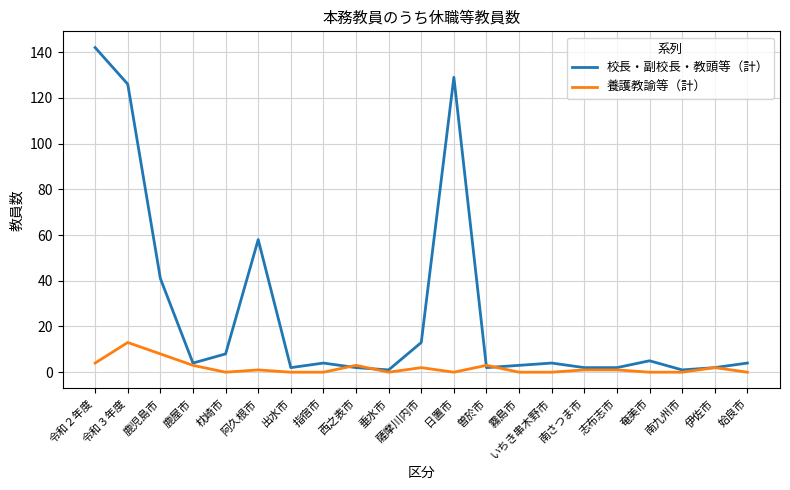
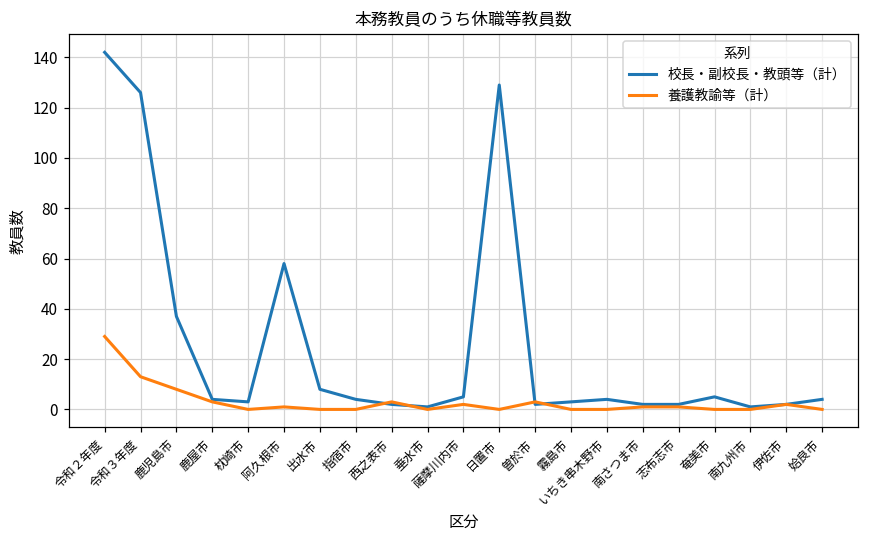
養護教諭等（計）, 令和２年度: 4 -> 29
校長・副校長・教頭等（計）, 鹿児島市: 41 -> 37
校長・副校長・教頭等（計）, 枕崎市: 8 -> 3
校長・副校長・教頭等（計）, 出水市: 2 -> 8
校長・副校長・教頭等（計）, 薩摩川内市: 13 -> 5
